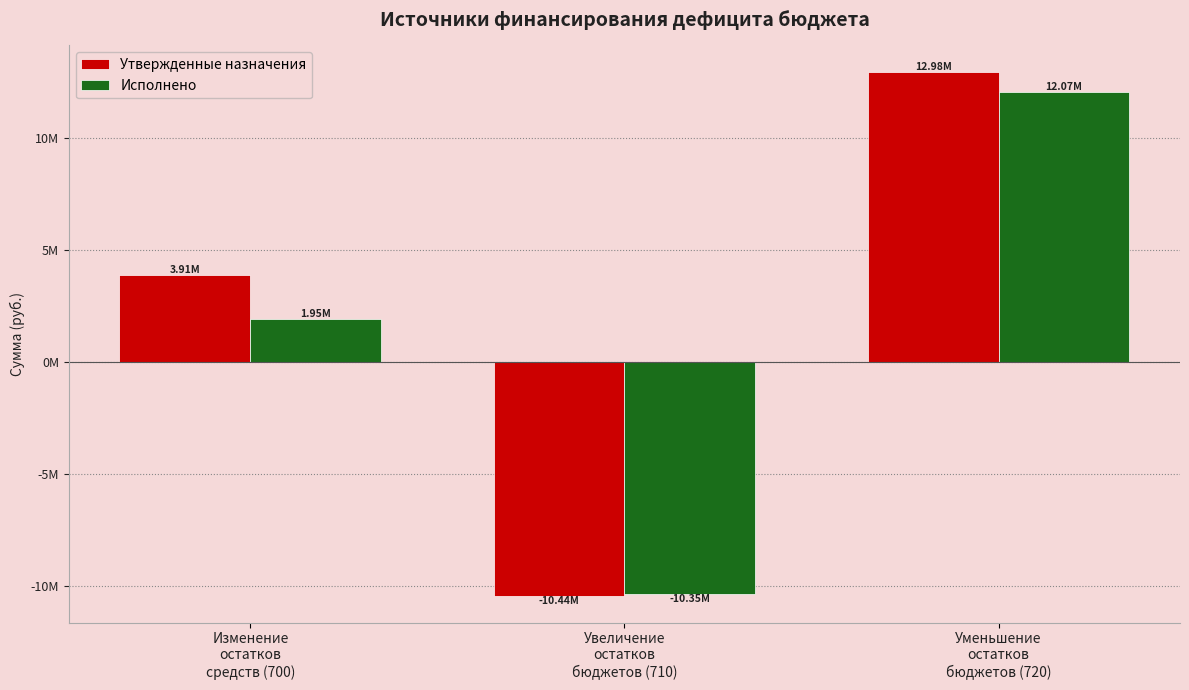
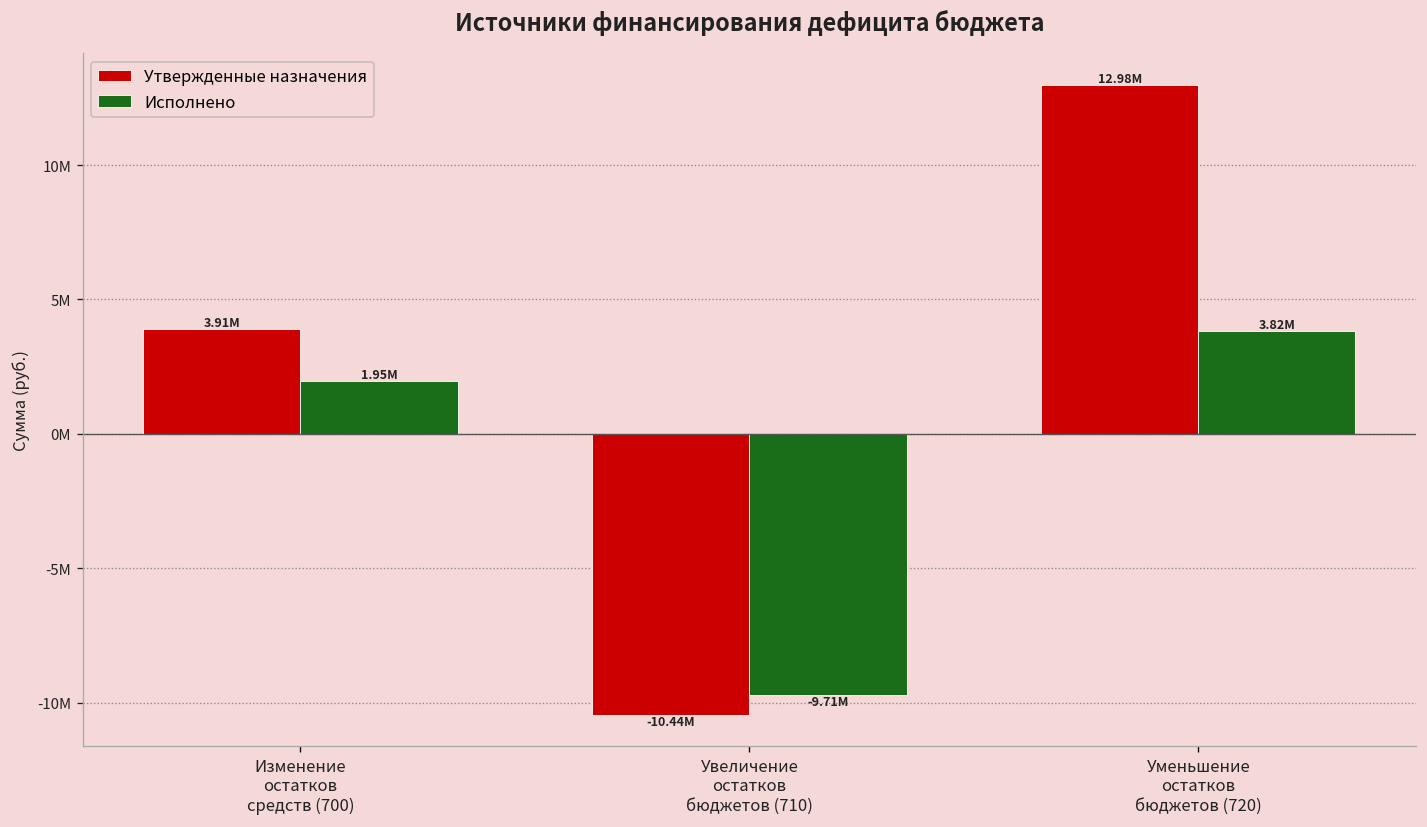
Исполнено, Увеличение остатков бюджетов (710): -10.35M -> -9.71M
Исполнено, Уменьшение остатков бюджетов (720): 12.07M -> 3.82M
